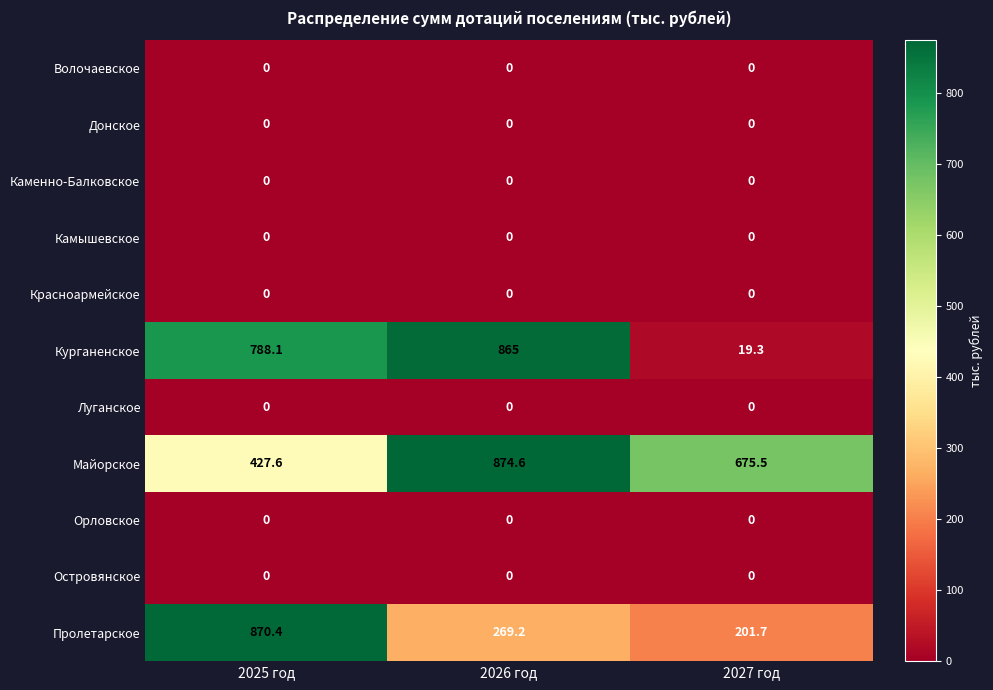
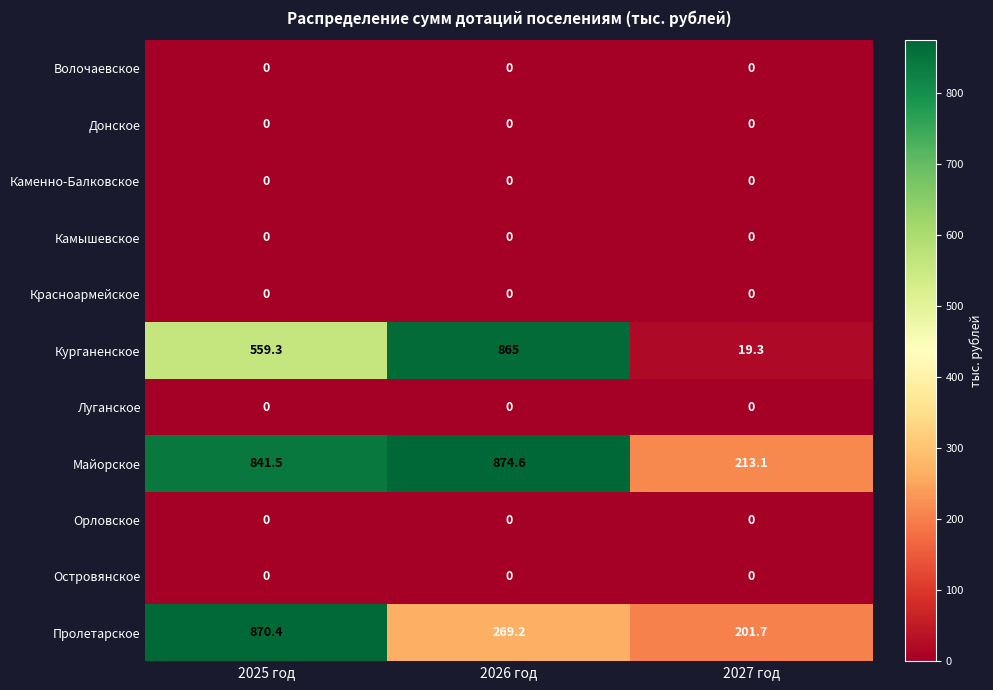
Курганенское, 2025 год: 788.1 -> 559.3
Майорское, 2025 год: 427.6 -> 841.5
Майорское, 2027 год: 675.5 -> 213.1
